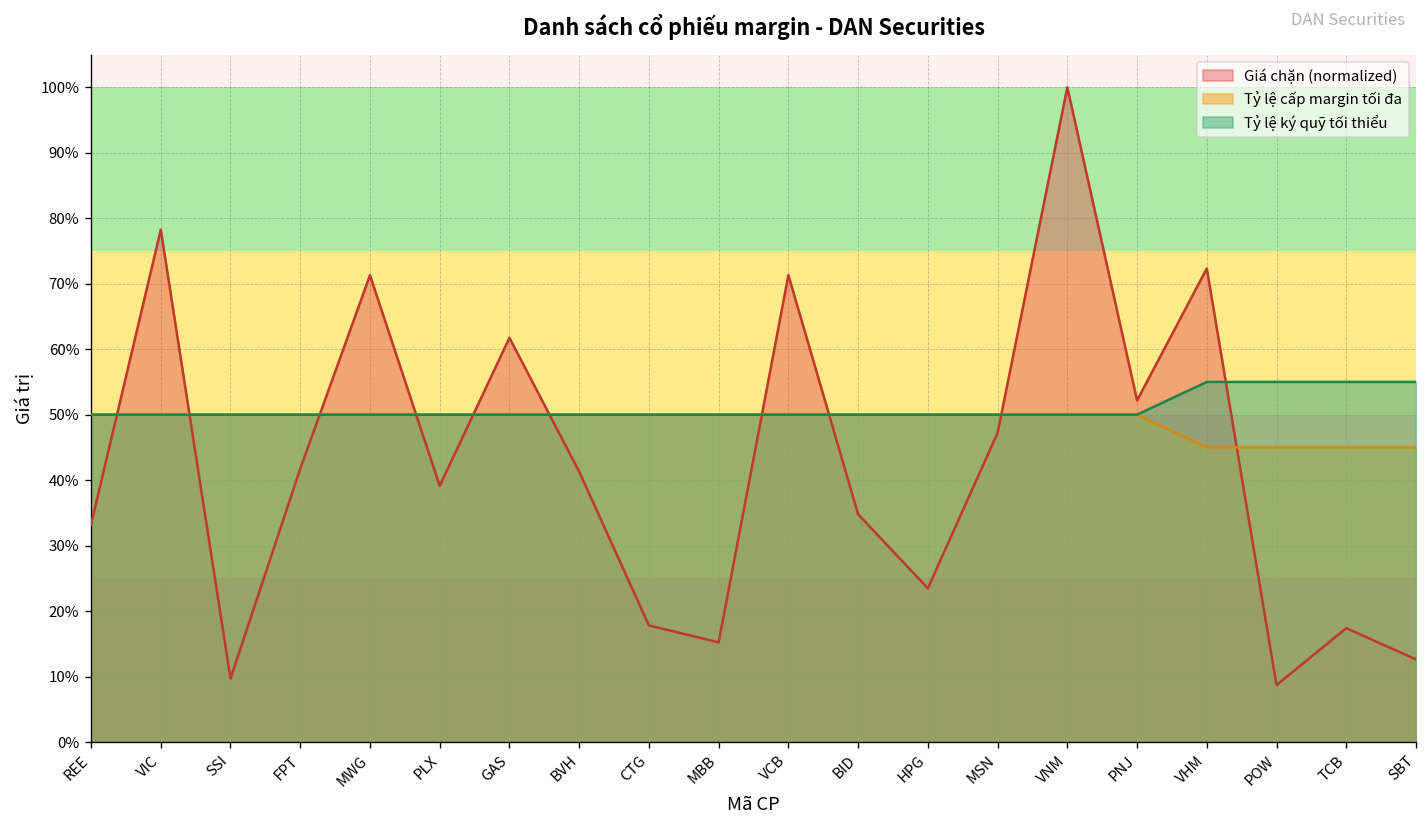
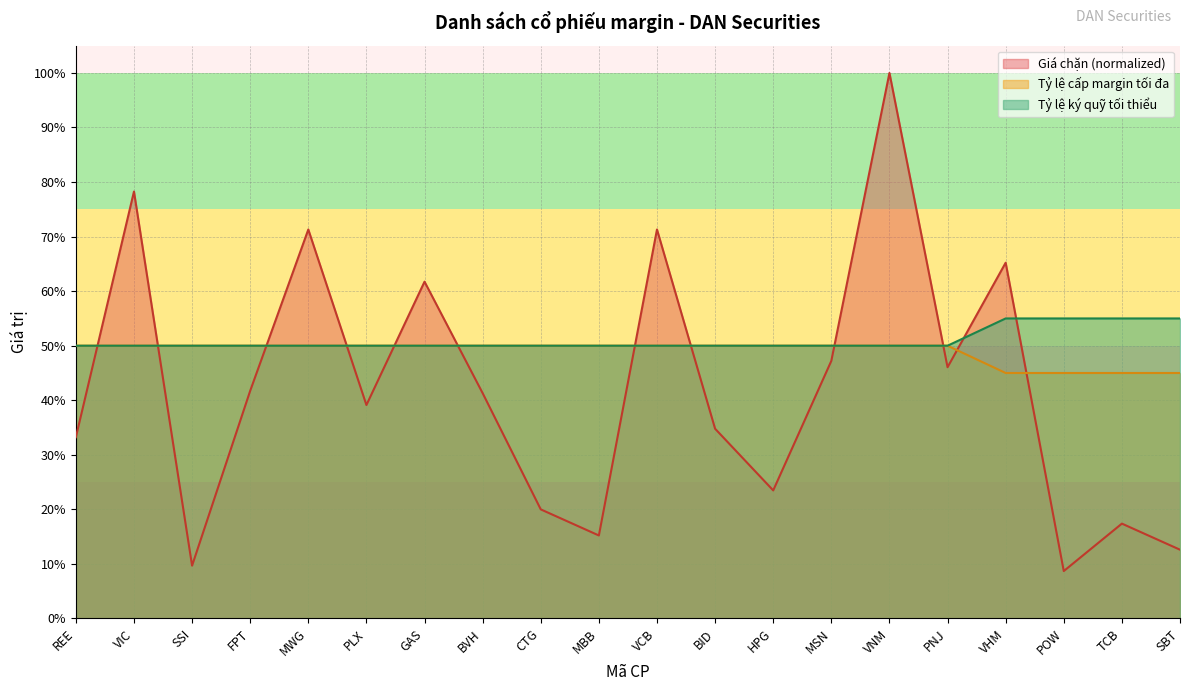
Giá chặn (normalized), CTG: 18% -> 20%
Giá chặn (normalized), PNJ: 52% -> 46%
Giá chặn (normalized), VHM: 72% -> 65%
